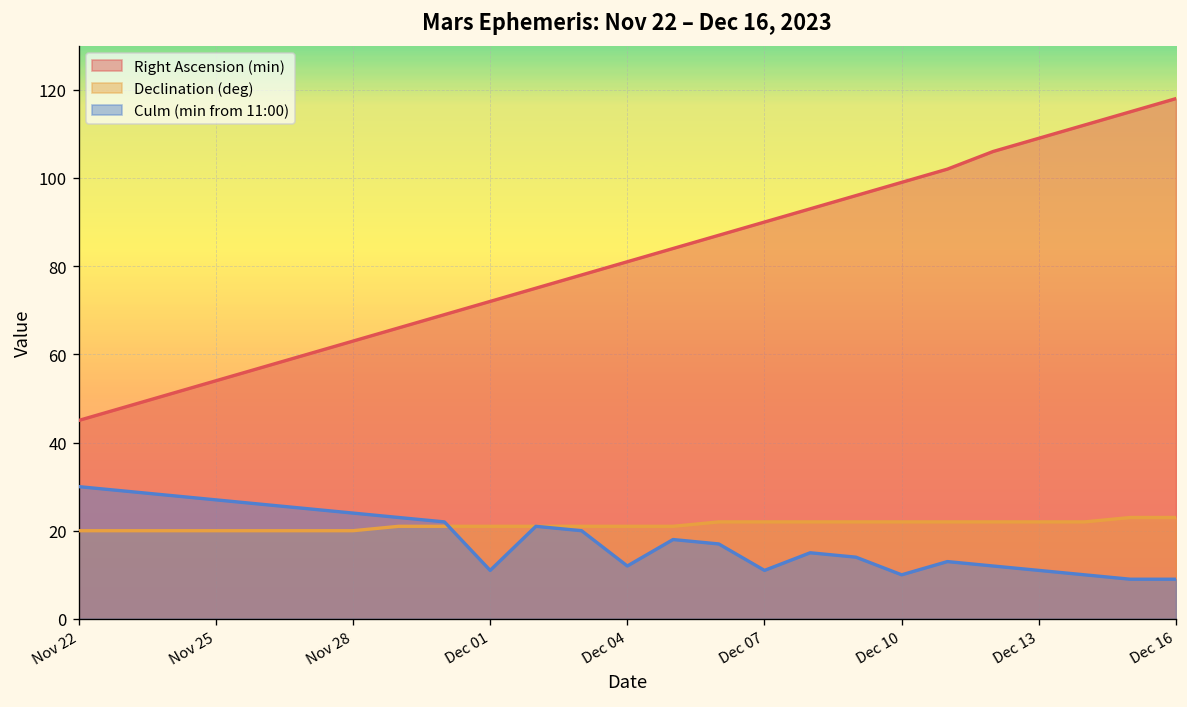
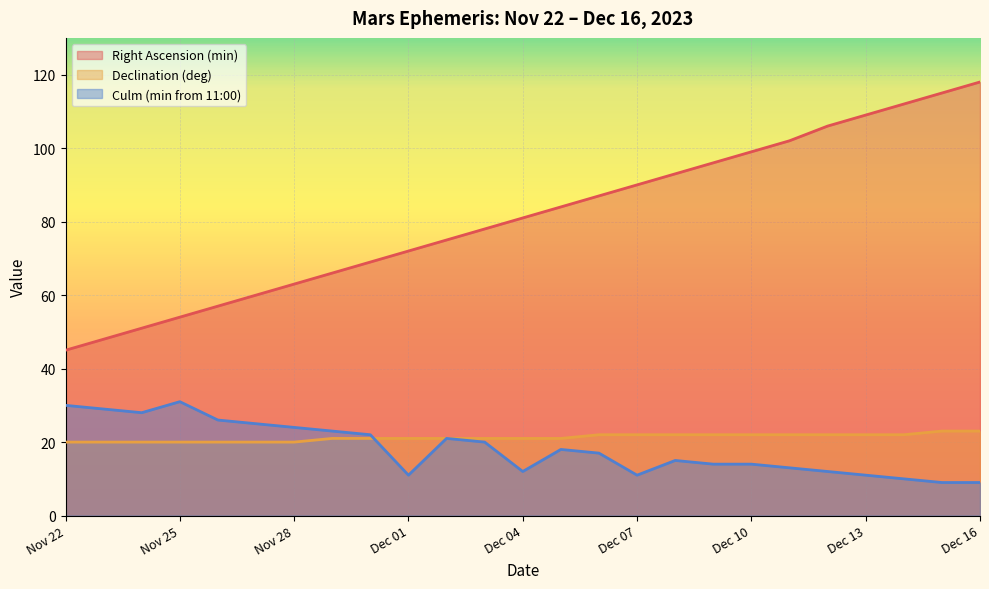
Culm (min from 11:00), Nov 25: 27 -> 31
Culm (min from 11:00), Dec 10: 10 -> 14
